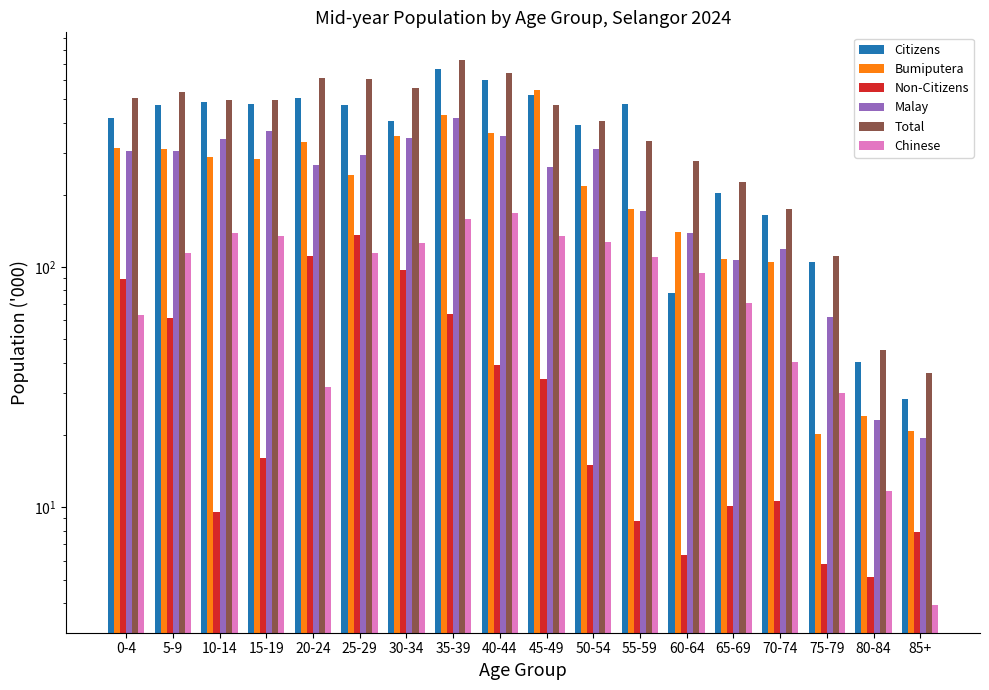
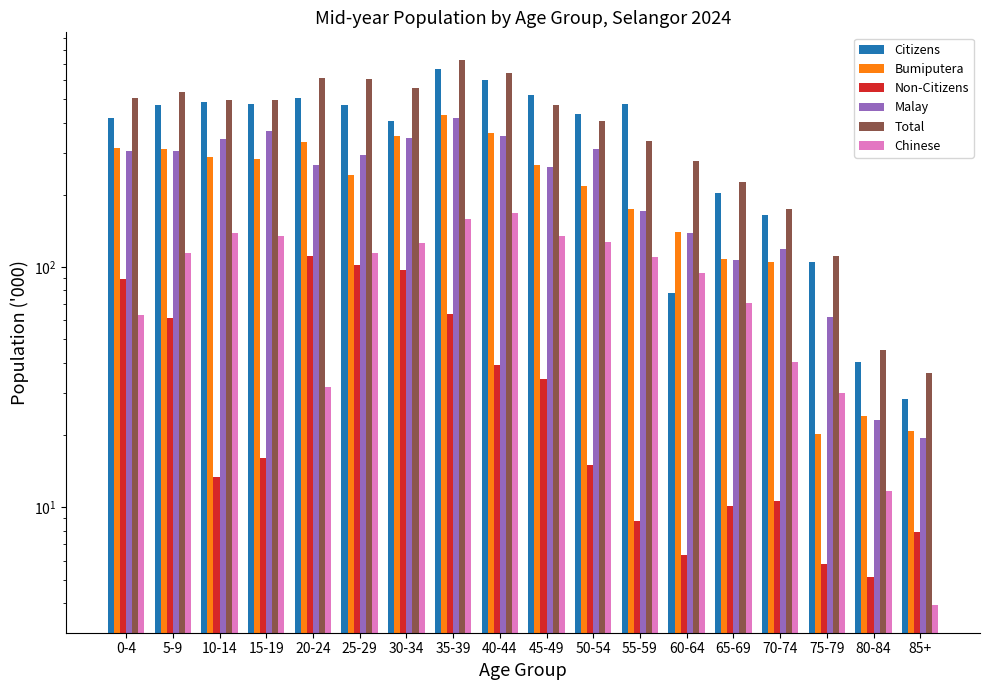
Non-Citizens, 10-14: 9.6 -> 13
Non-Citizens, 25-29: 140 -> 102
Bumiputera, 45-49: 550 -> 270
Citizens, 50-54: 390 -> 430
